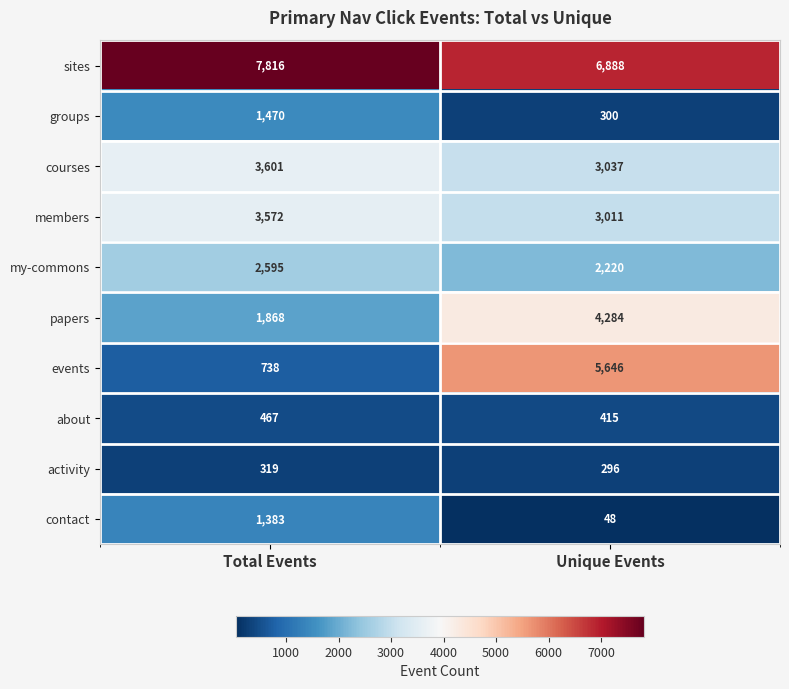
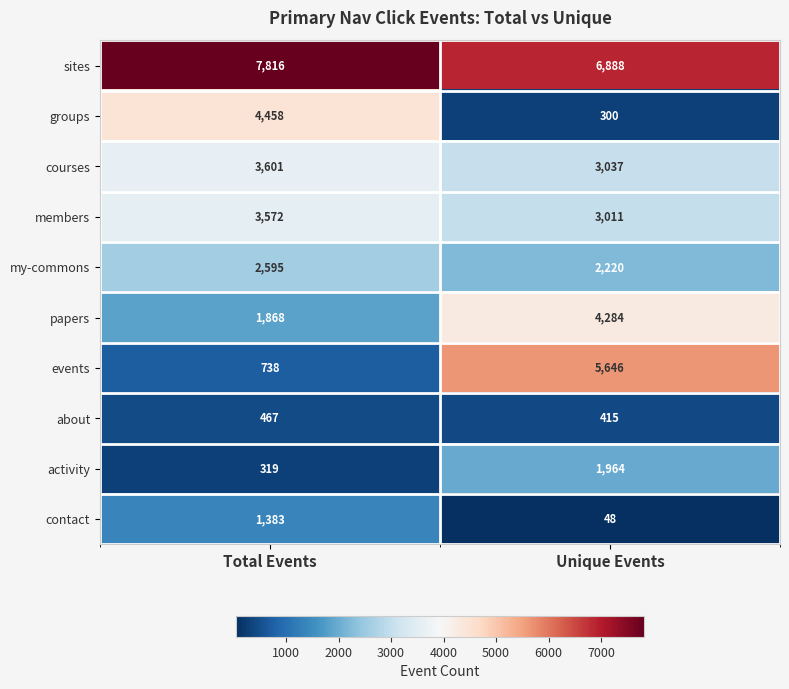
groups, Total Events: 1,470 -> 4,458
activity, Unique Events: 296 -> 1,964
